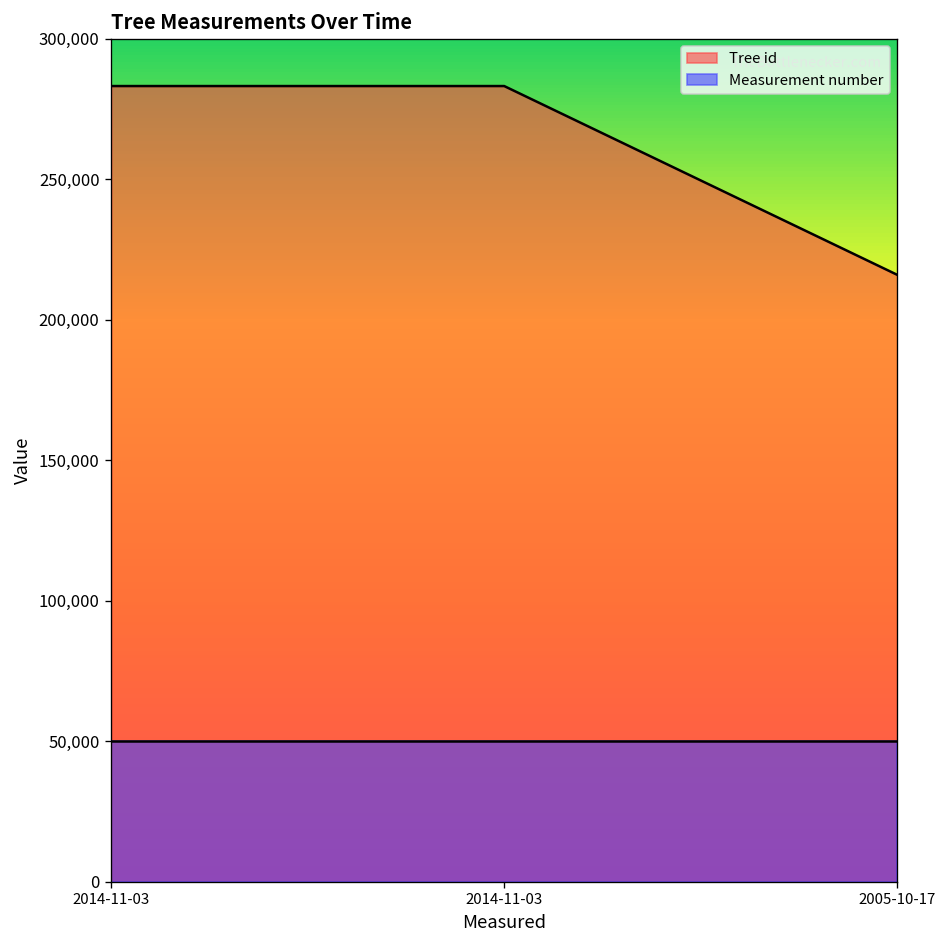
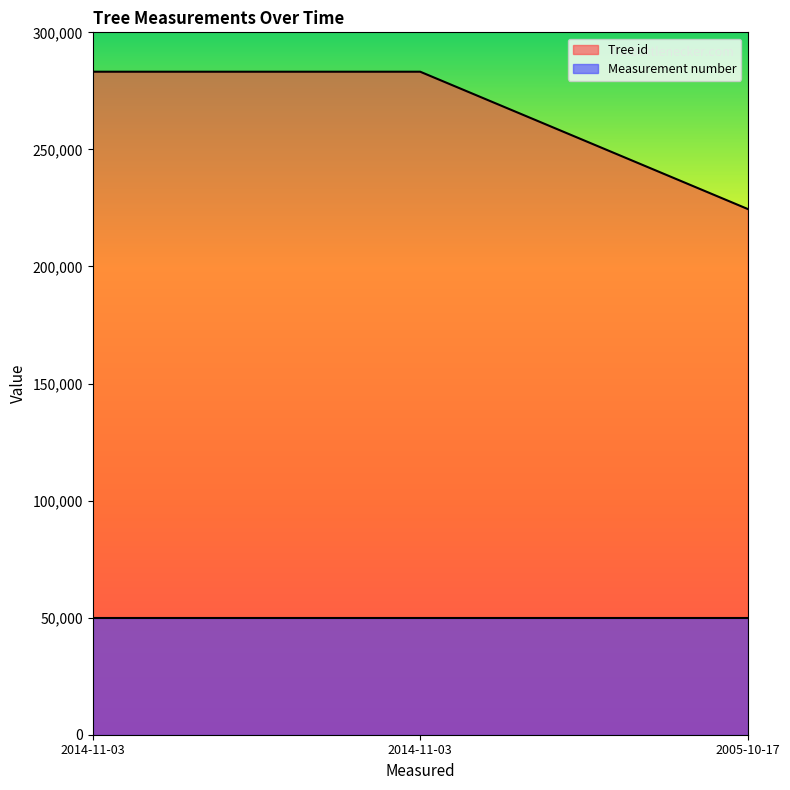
Tree id, 2005-10-17: 216,000 -> 225,000
